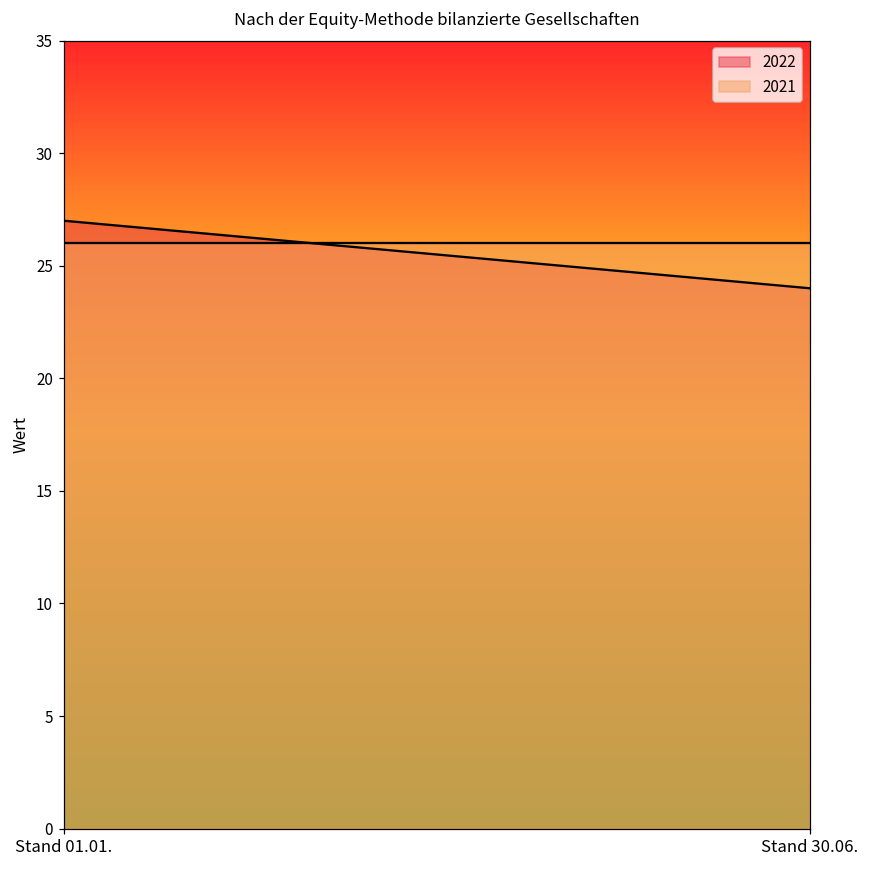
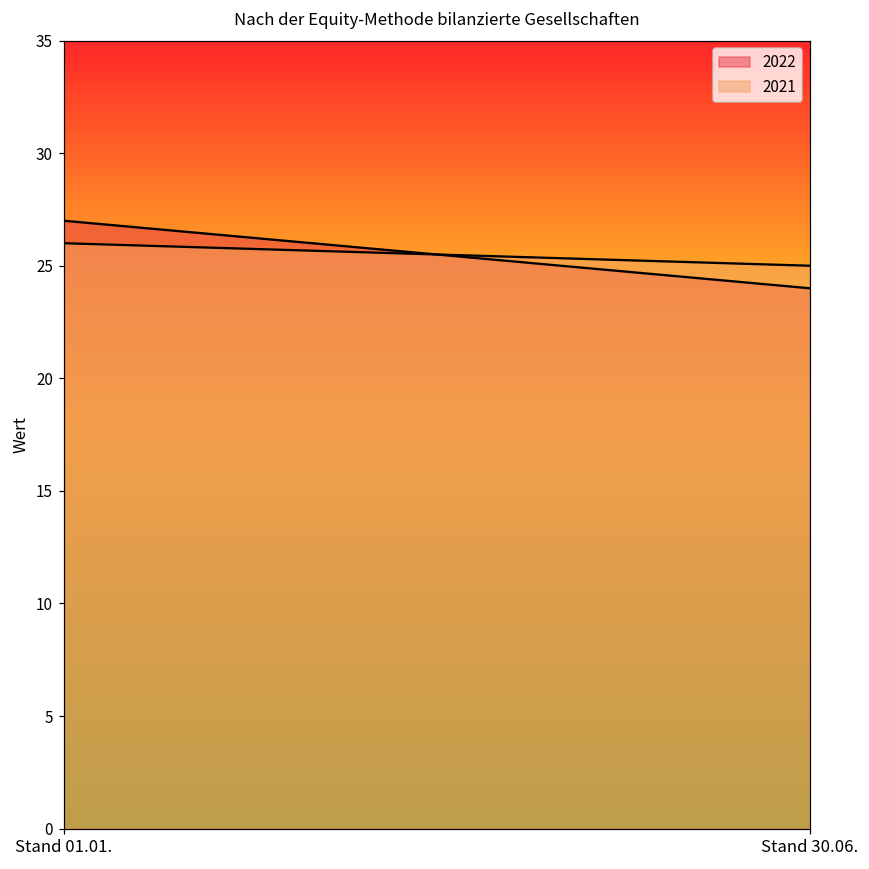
2021, Stand 30.06.: 26 -> 25
